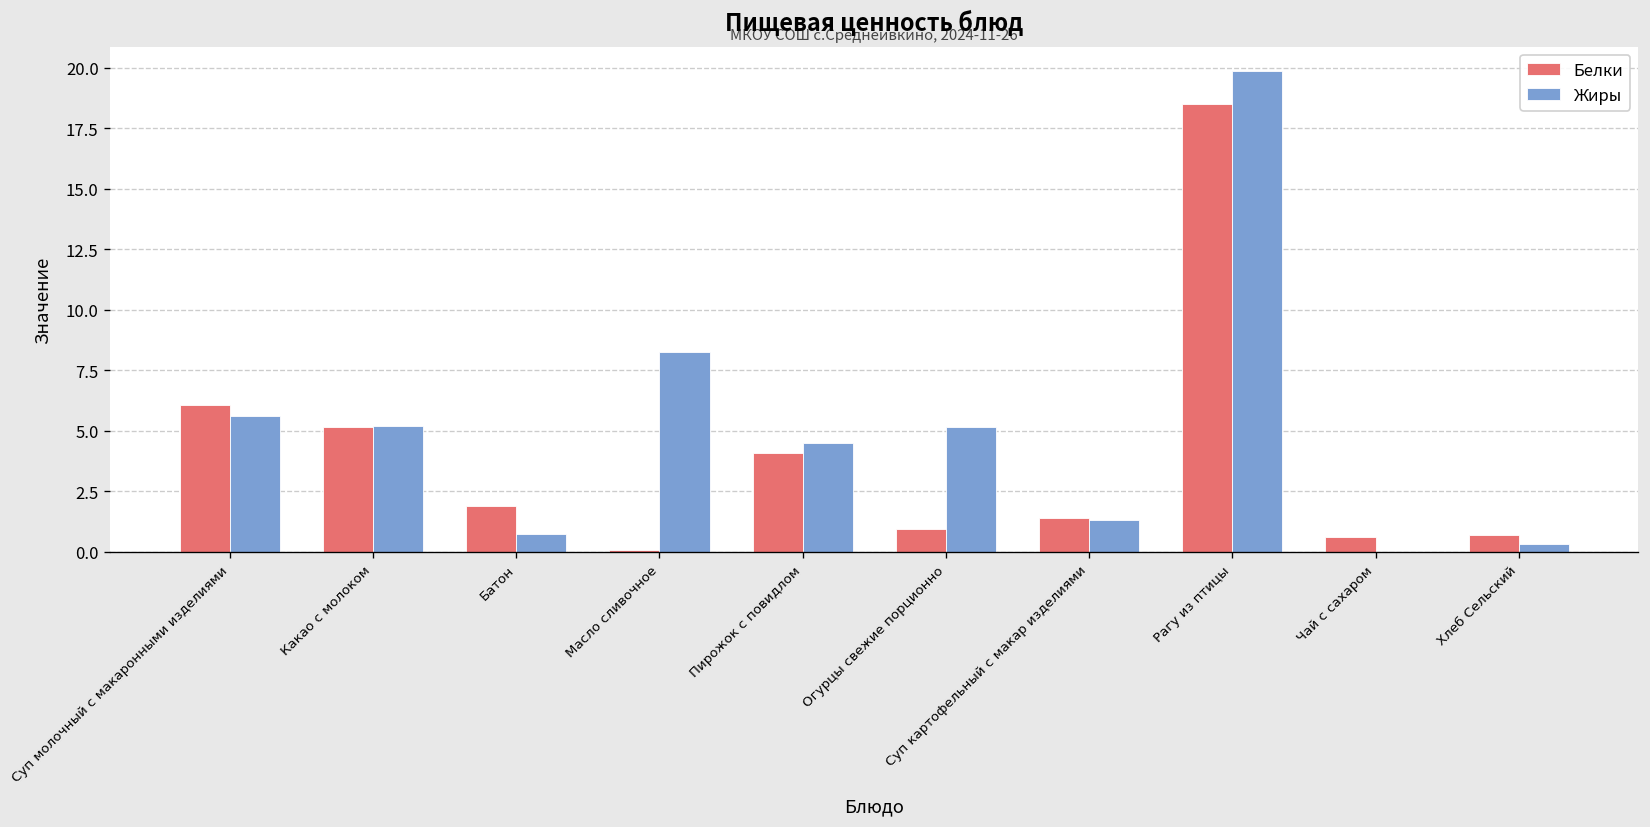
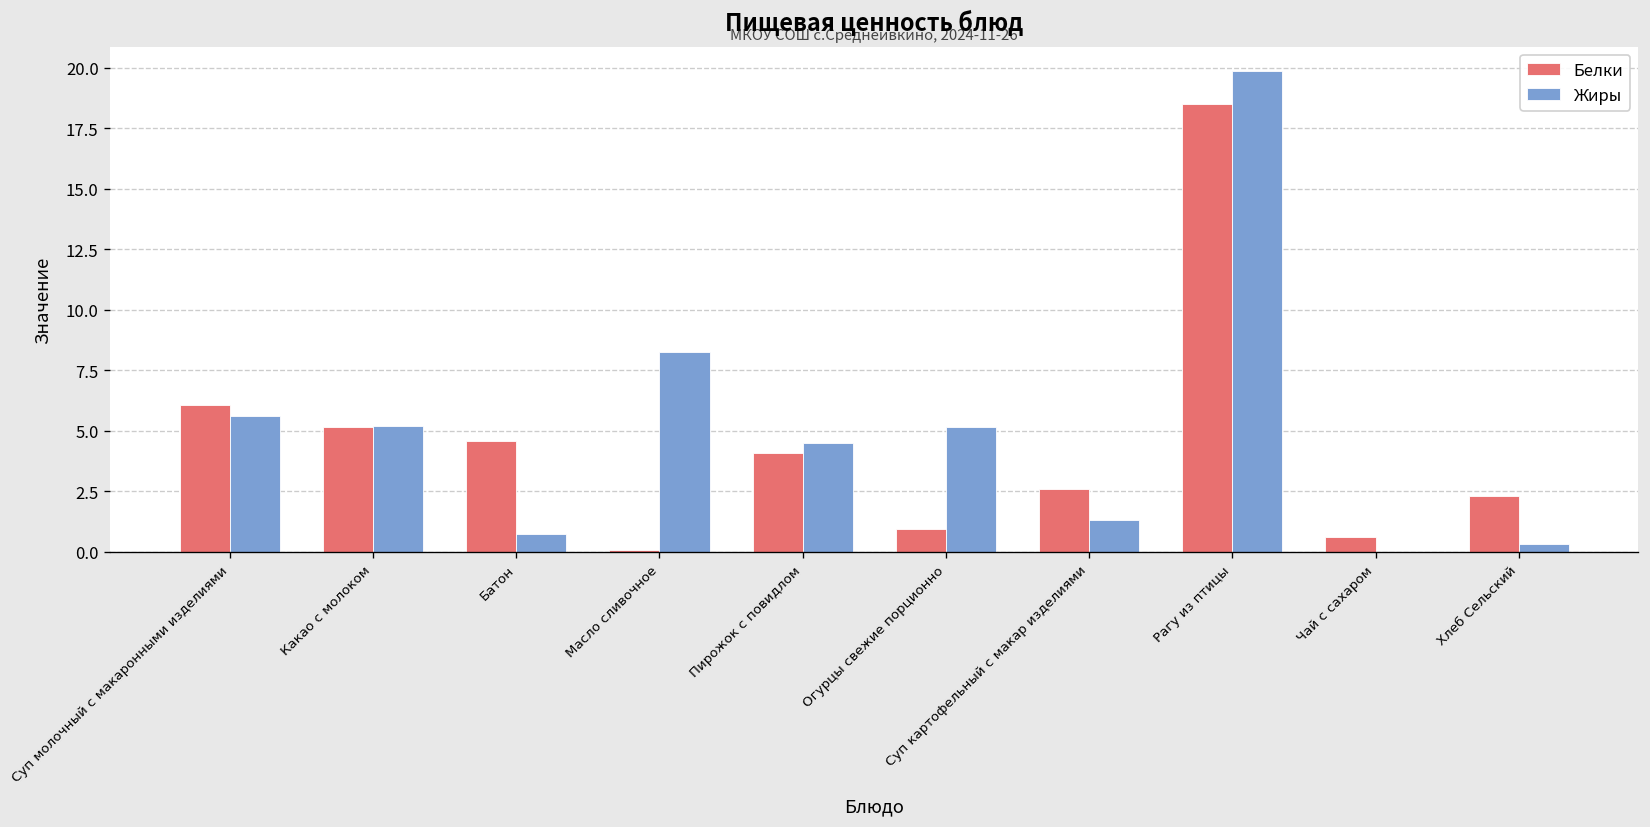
Белки, Батон: 1.9 -> 4.6
Белки, Суп картофельный с макар изделиями: 1.4 -> 2.6
Белки, Хлеб Сельский: 0.7 -> 2.3
